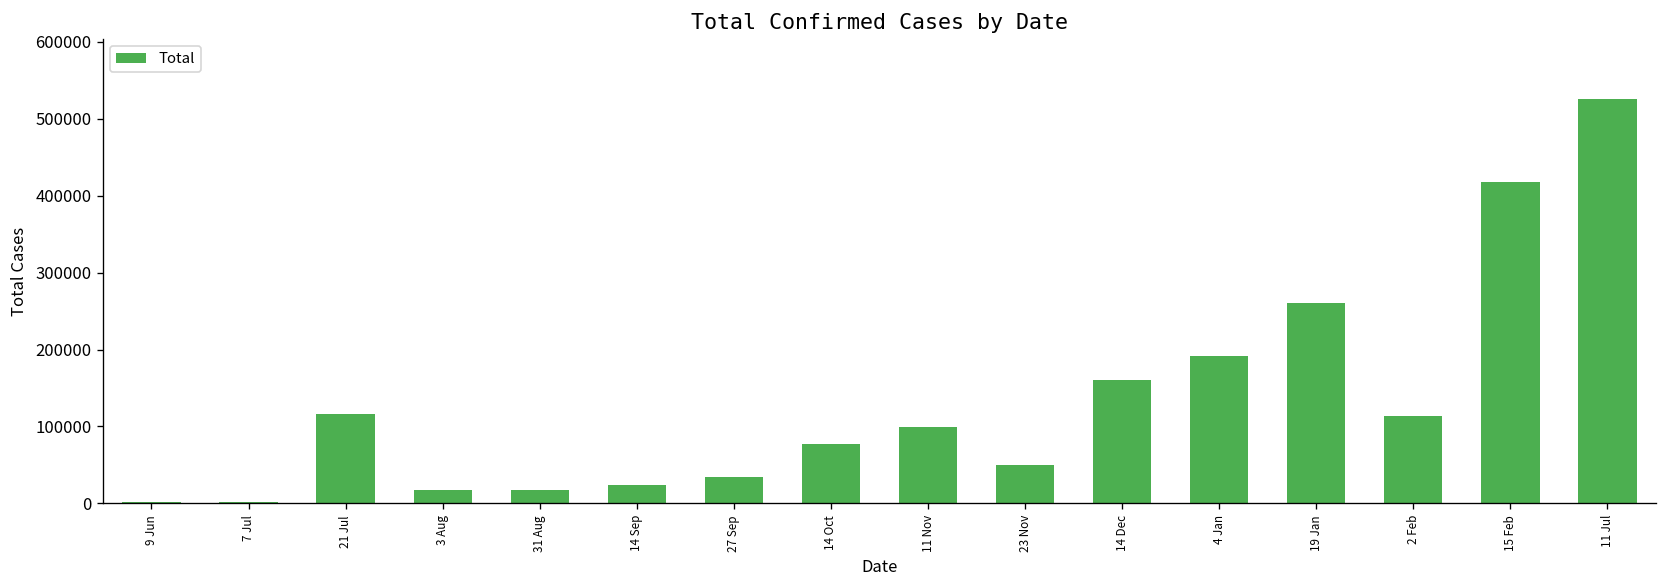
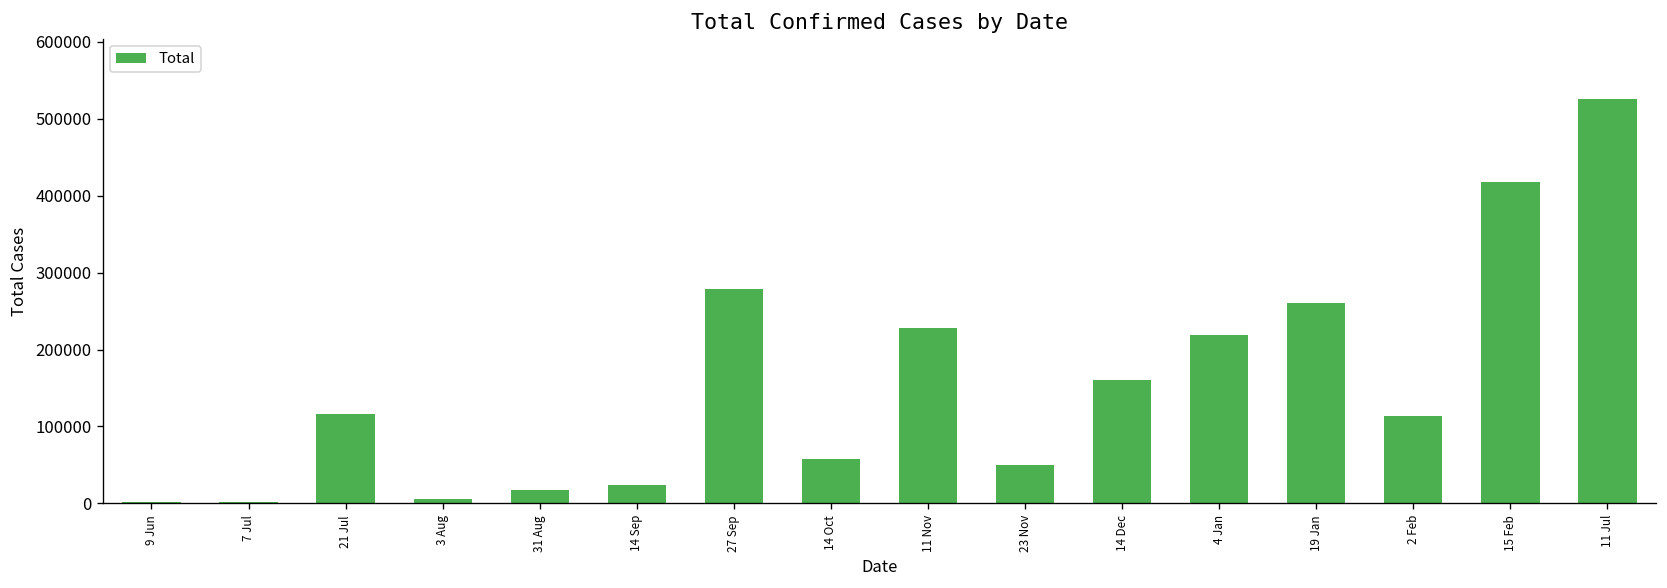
3 Aug: 20000 -> 10000
27 Sep: 30000 -> 280000
14 Oct: 80000 -> 60000
11 Nov: 100000 -> 230000
4 Jan: 190000 -> 220000
